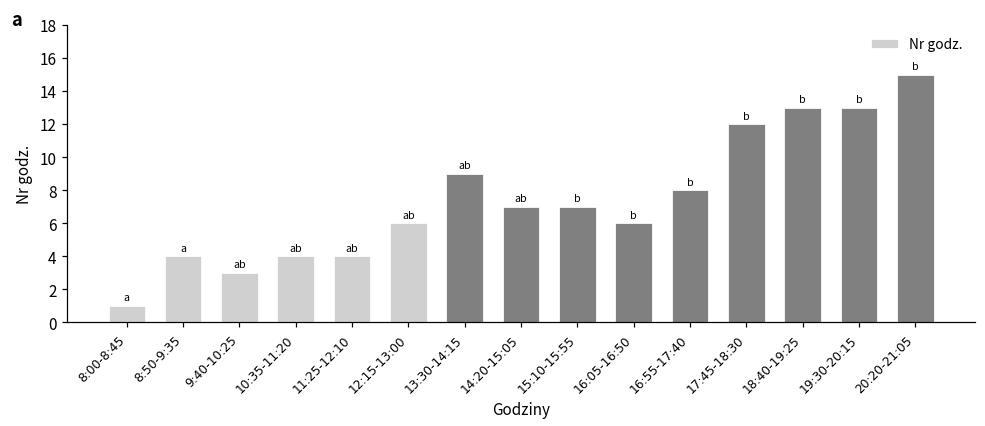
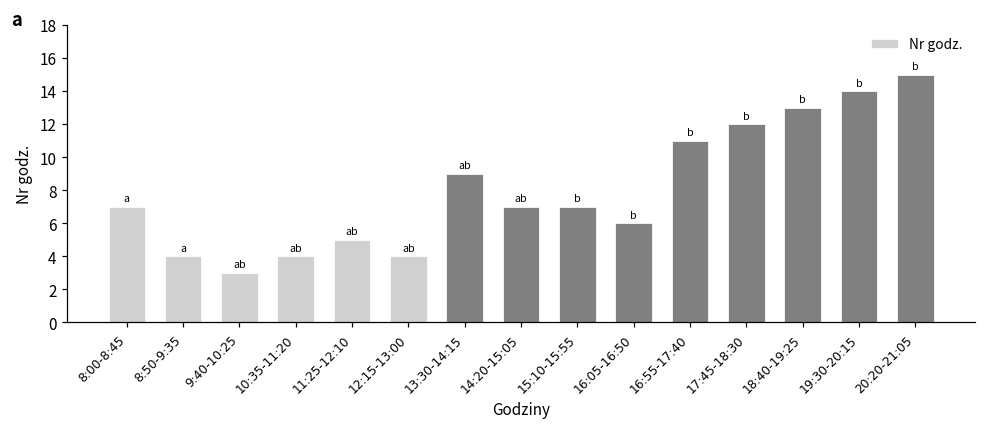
8:00-8:45: 1 -> 7
11:25-12:10: 4 -> 5
12:15-13:00: 6 -> 4
16:55-17:40: 8 -> 11
19:30-20:15: 13 -> 14
